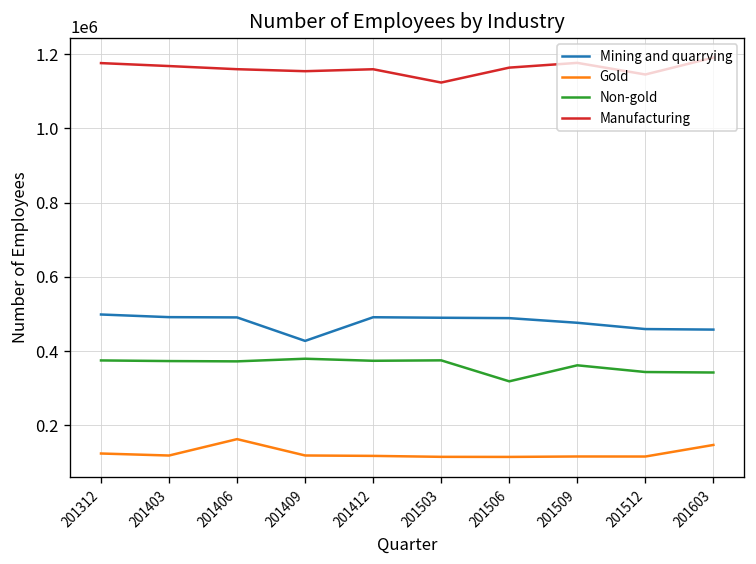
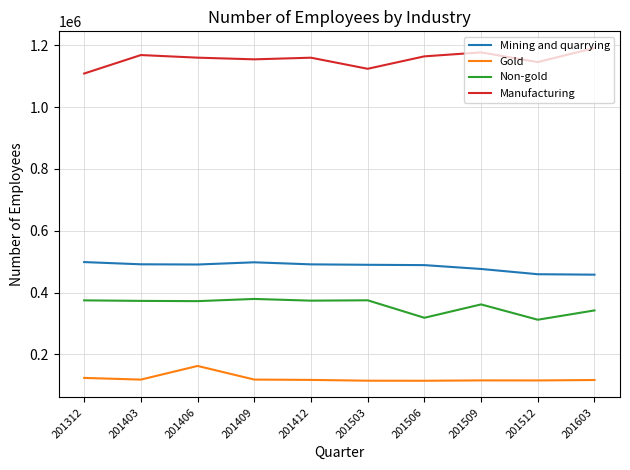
Manufacturing, 201312: 1180000 -> 1110000
Mining and quarrying, 201409: 430000 -> 500000
Non-gold, 201512: 340000 -> 310000
Gold, 201603: 150000 -> 120000
